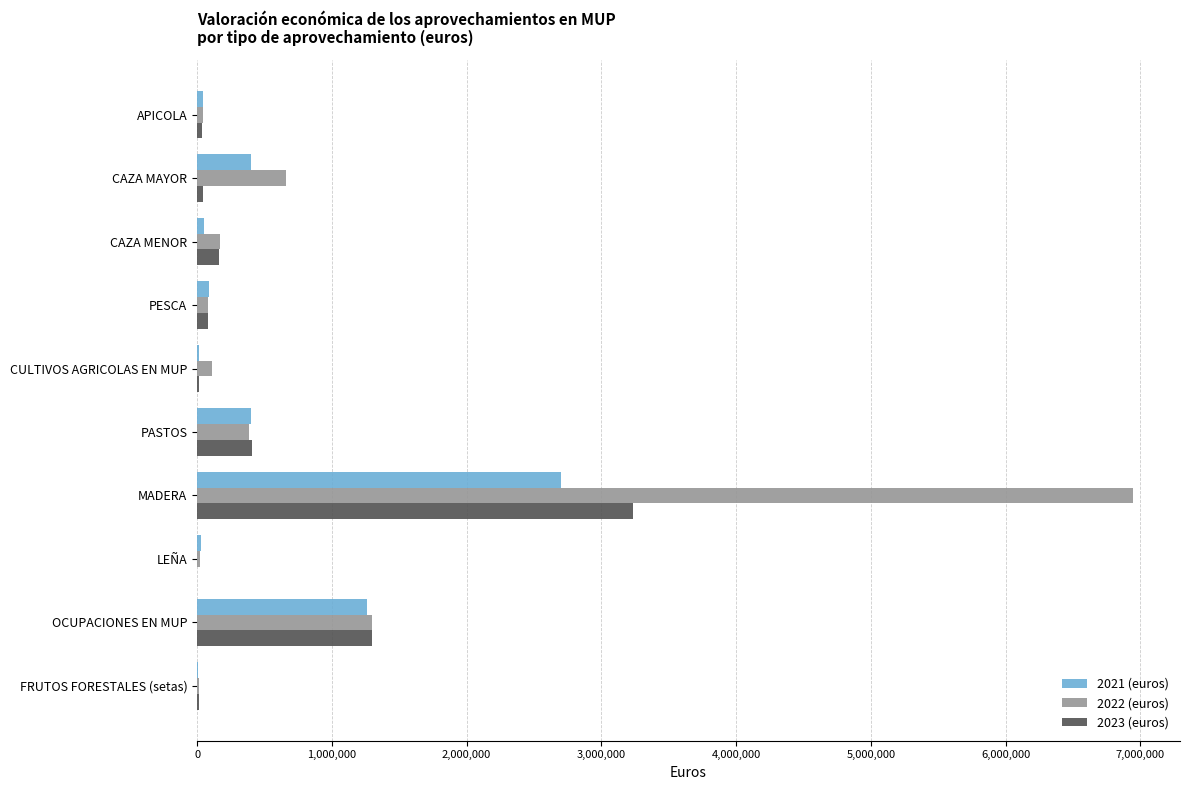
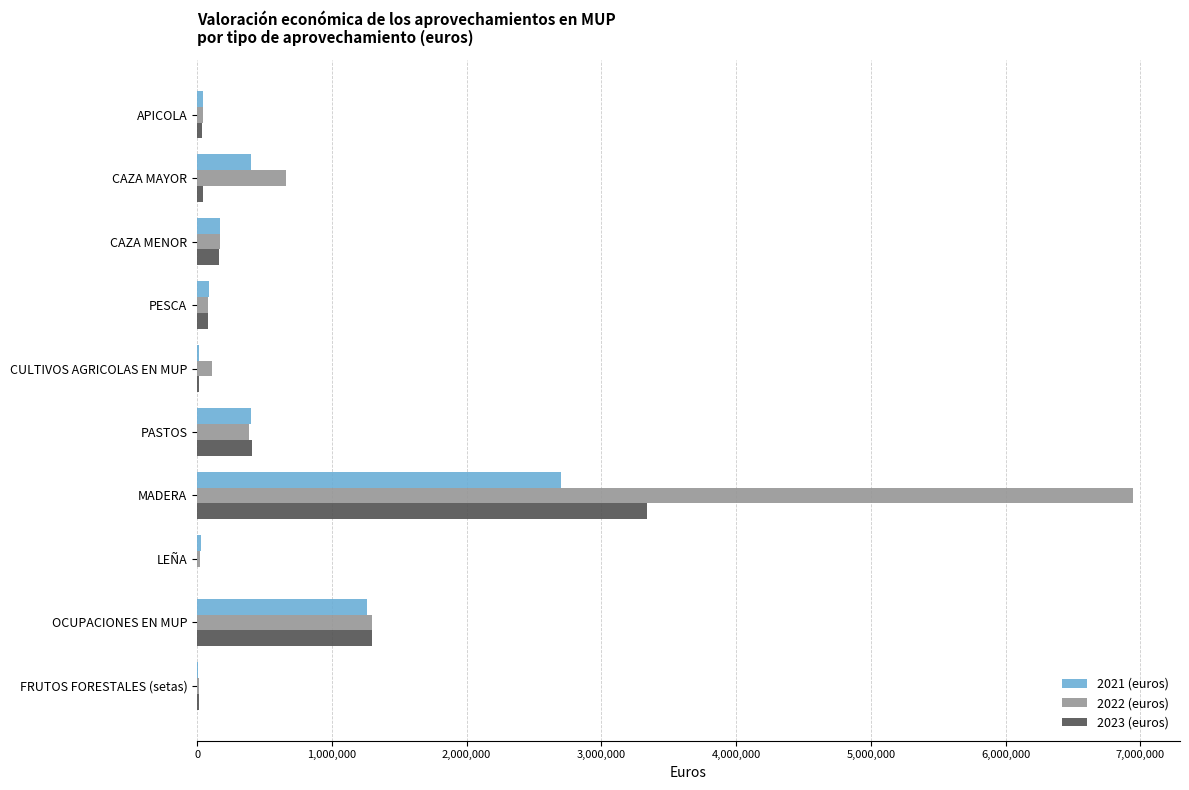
2021 (euros), CAZA MENOR: 50,000 -> 170,000
2023 (euros), MADERA: 3,240,000 -> 3,340,000
